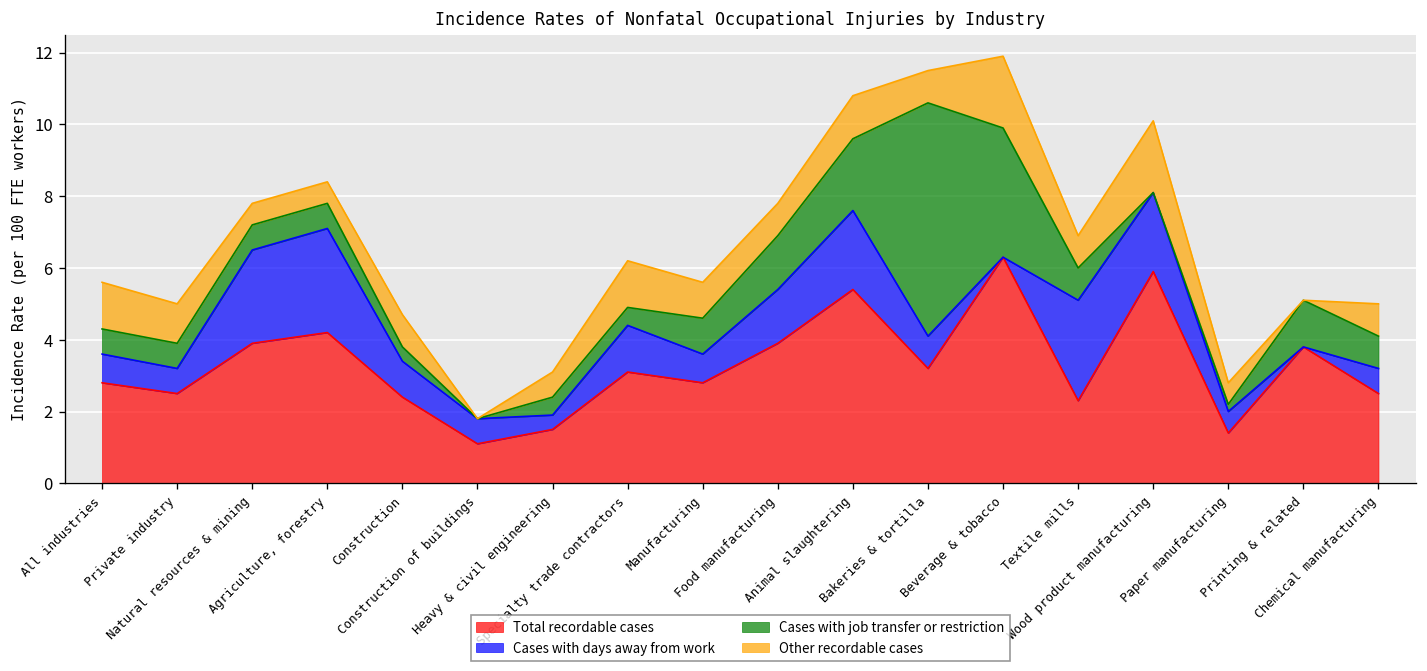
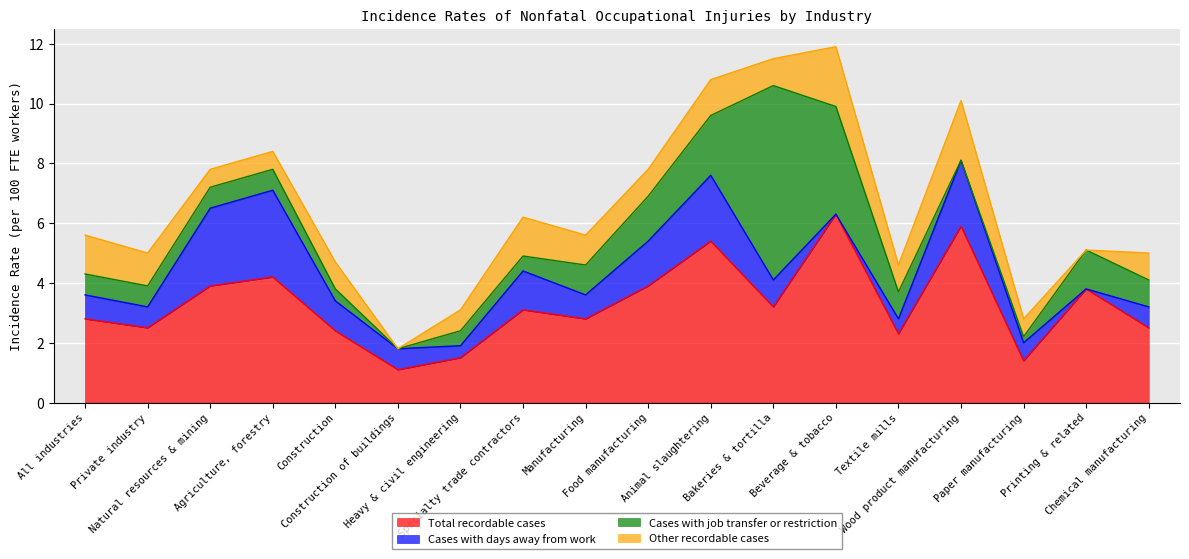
Cases with days away from work, Textile mills: 2.8 -> 0.5
